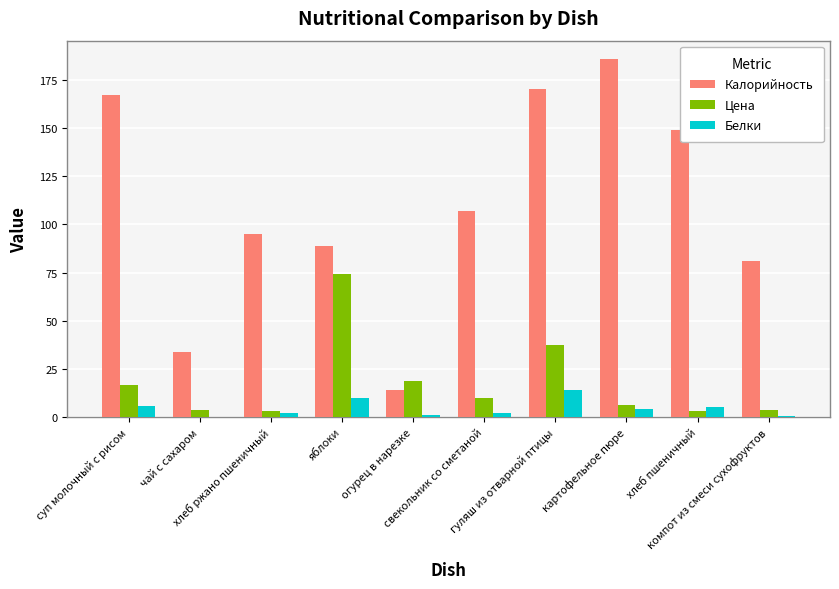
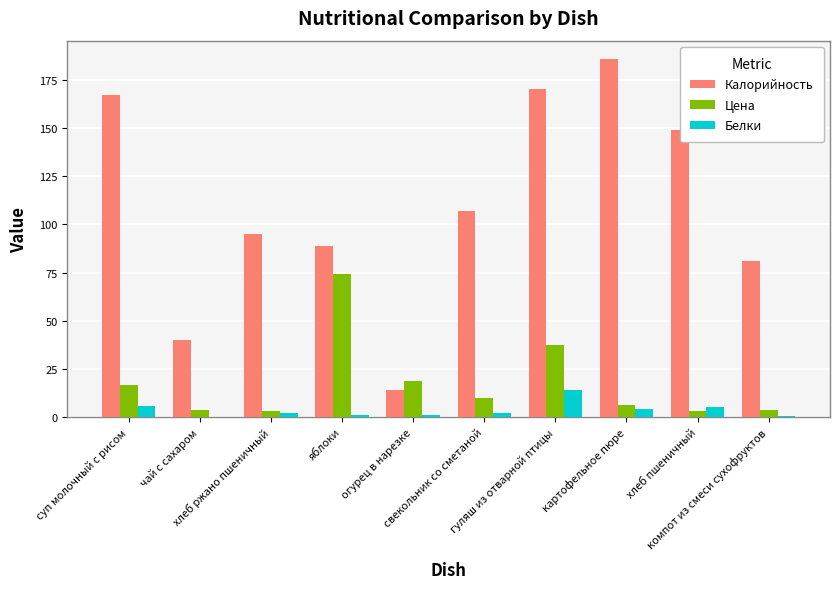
Калорийность, чай с сахаром: 34 -> 40
Белки, яблоки: 10 -> 1
